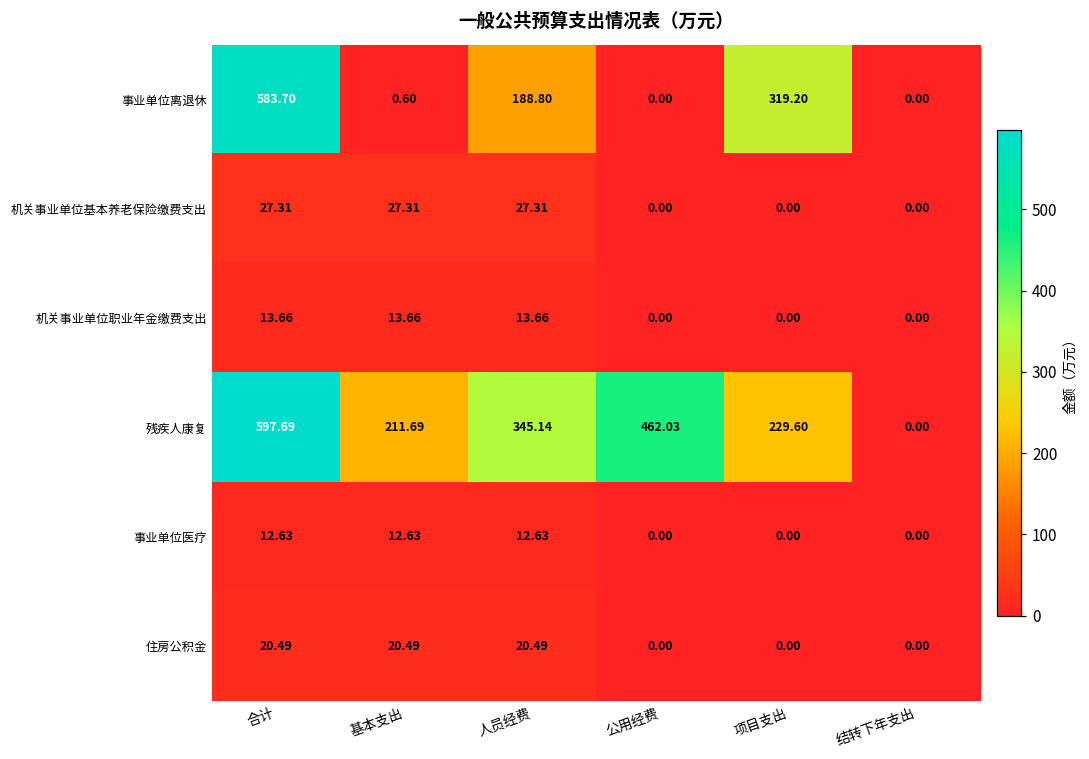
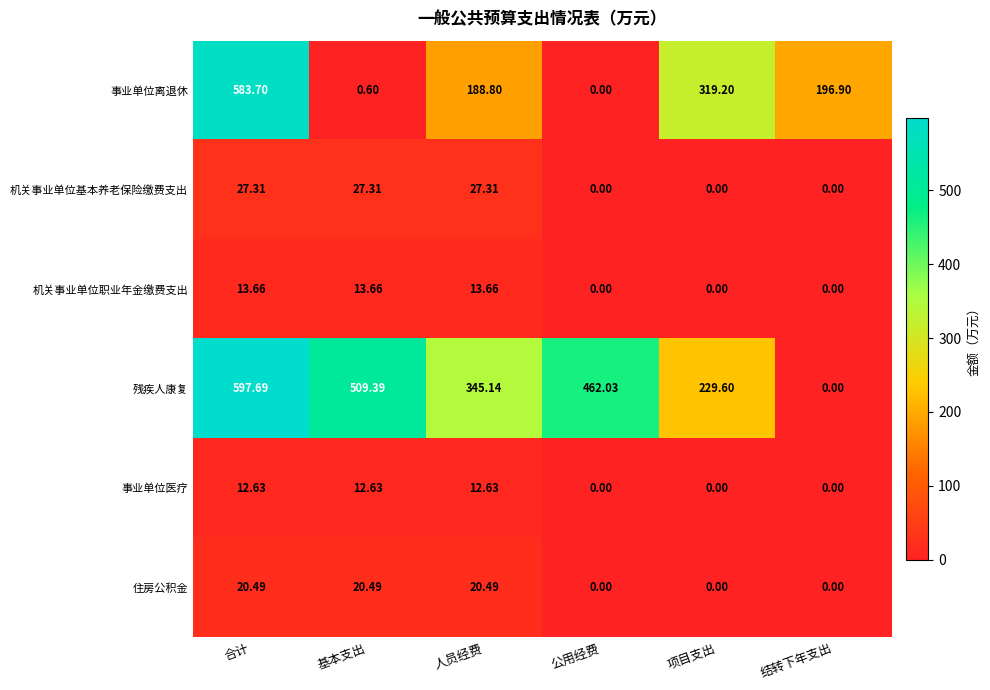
事业单位离退休, 结转下年支出: 0.00 -> 196.90
残疾人康复, 基本支出: 211.69 -> 509.39
